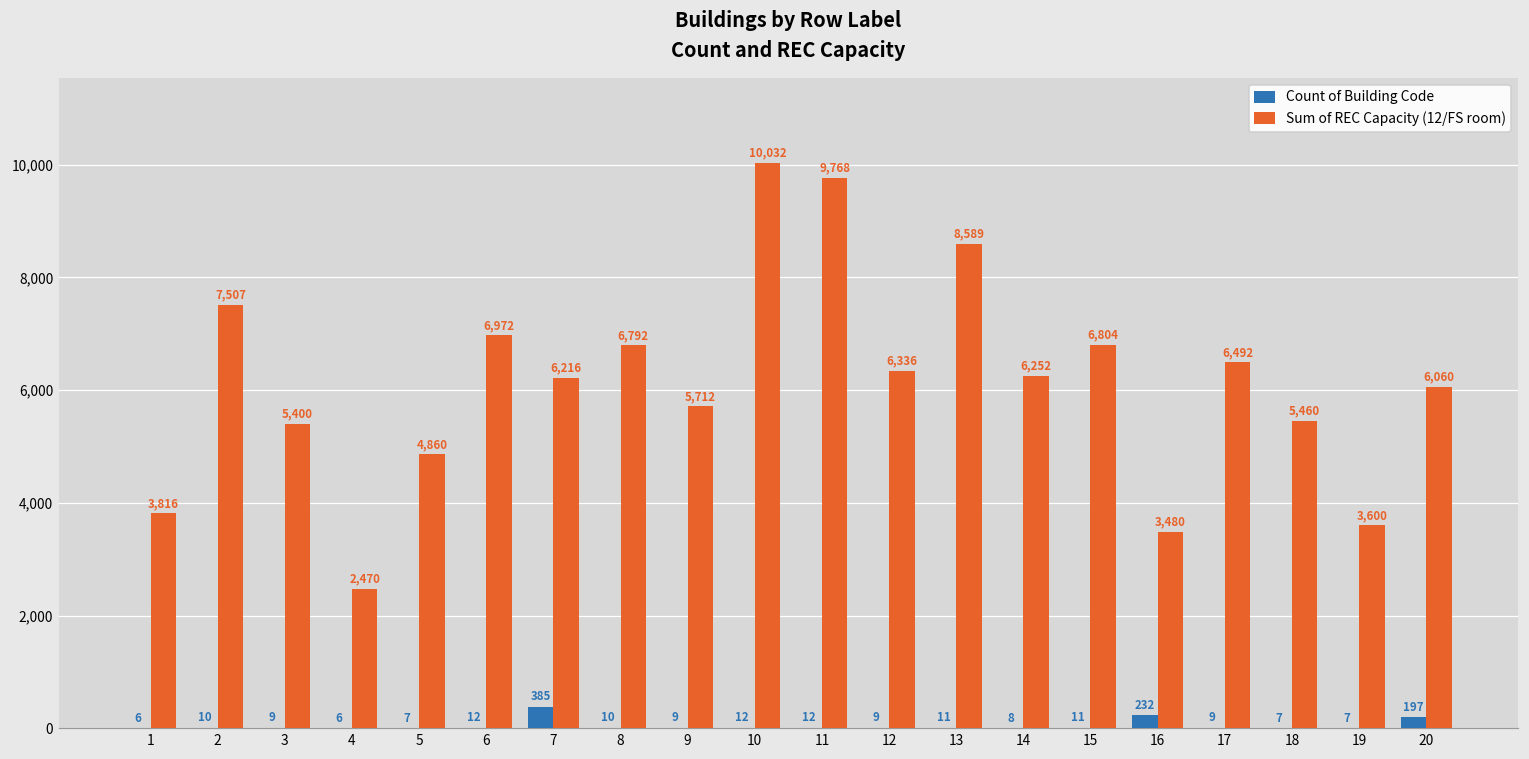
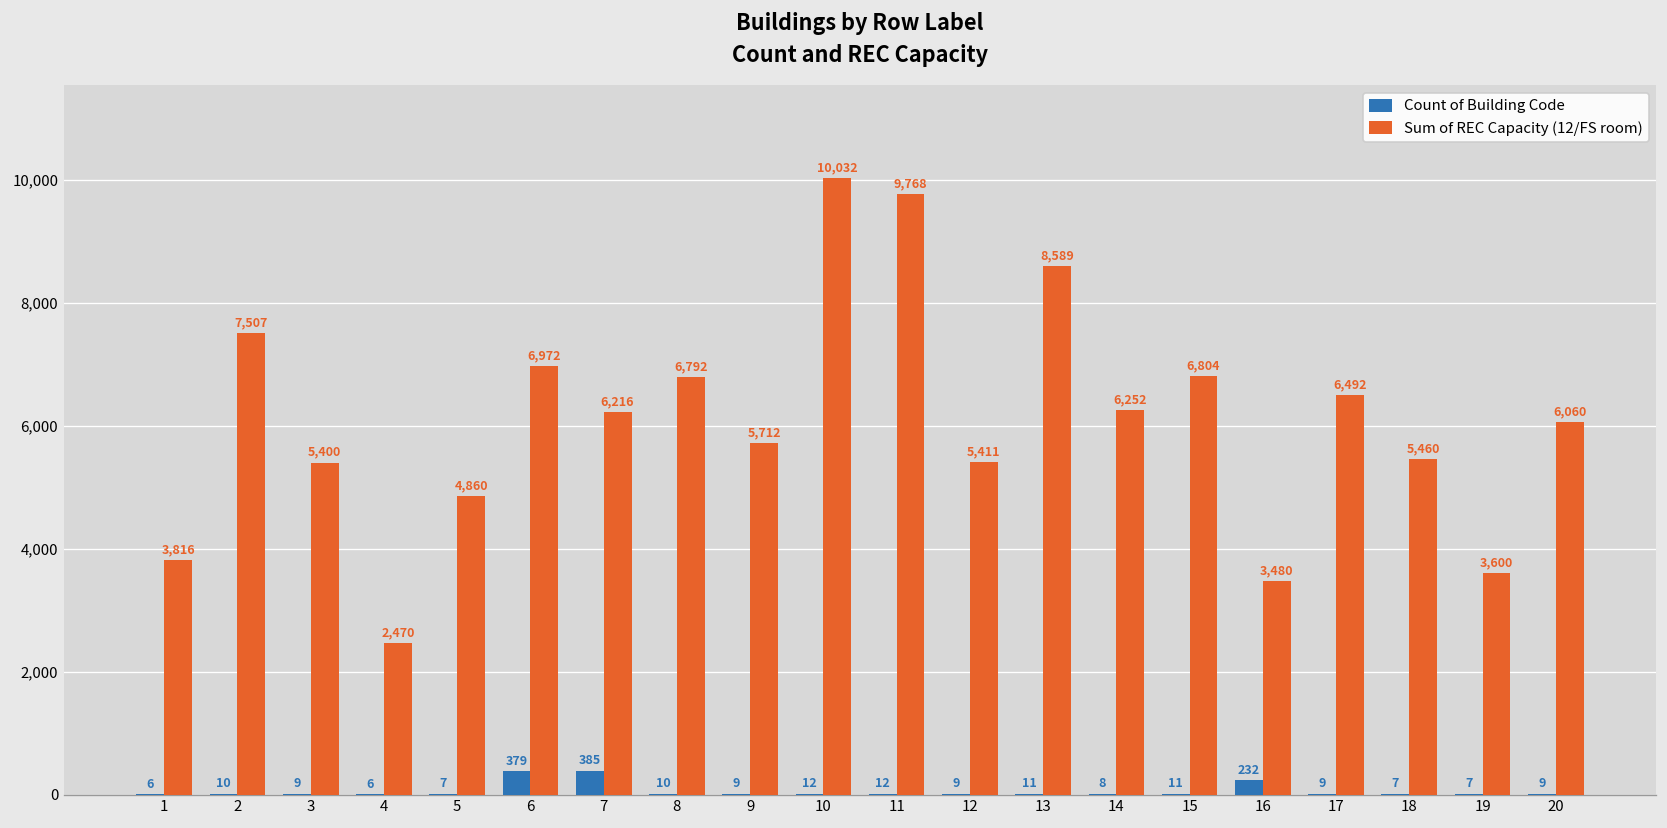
Count of Building Code, 6: 12 -> 379
Sum of REC Capacity (12/FS room), 12: 6,336 -> 5,411
Count of Building Code, 20: 197 -> 9
